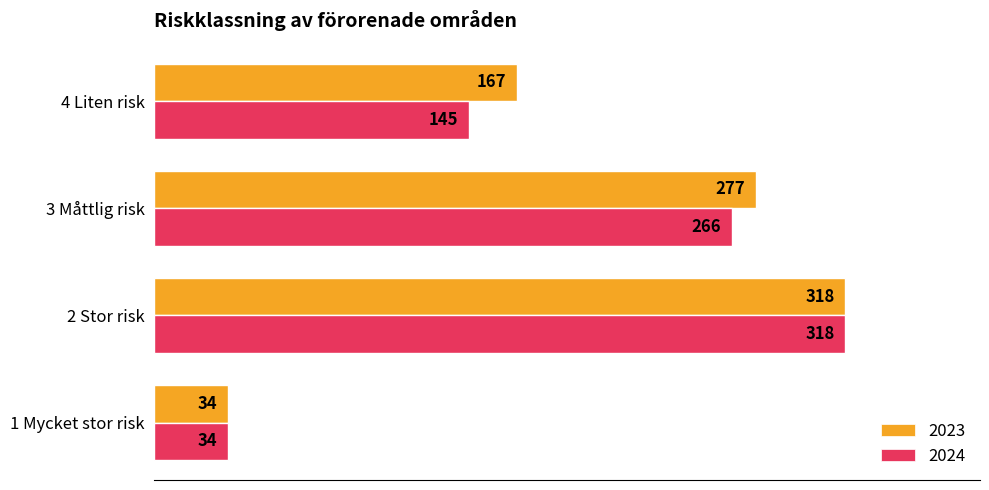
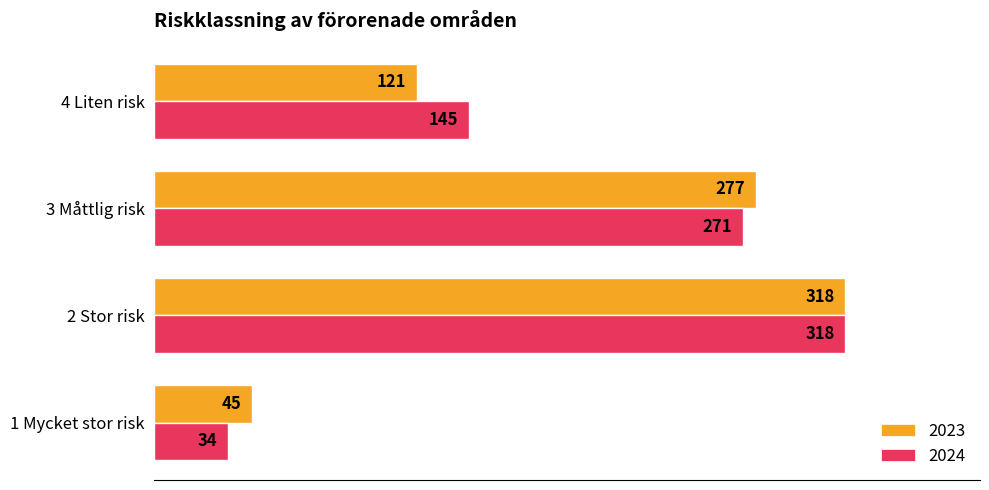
2023, 4 Liten risk: 167 -> 121
2024, 3 Måttlig risk: 266 -> 271
2023, 1 Mycket stor risk: 34 -> 45
